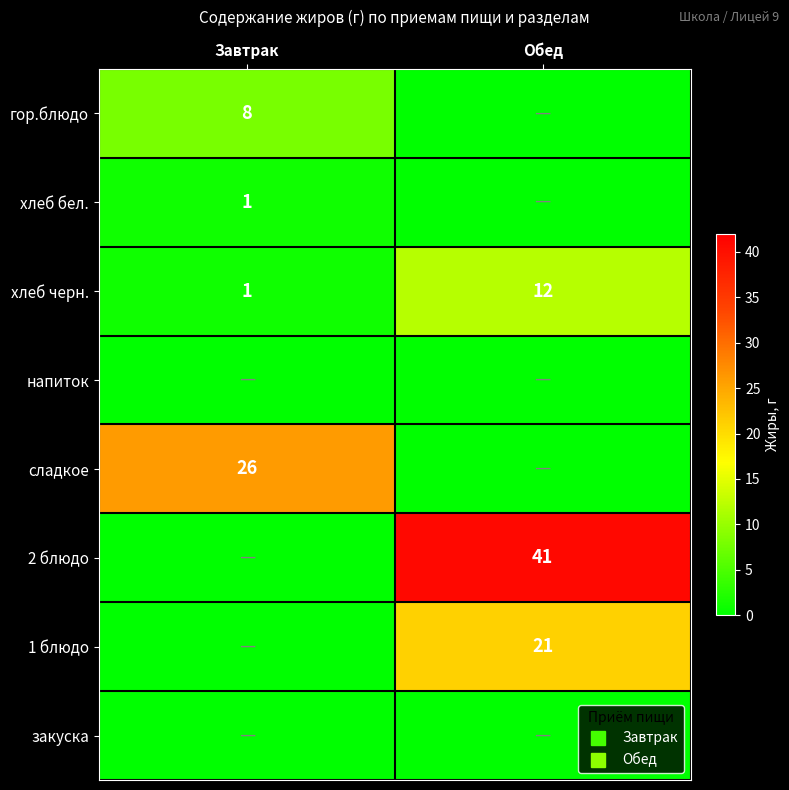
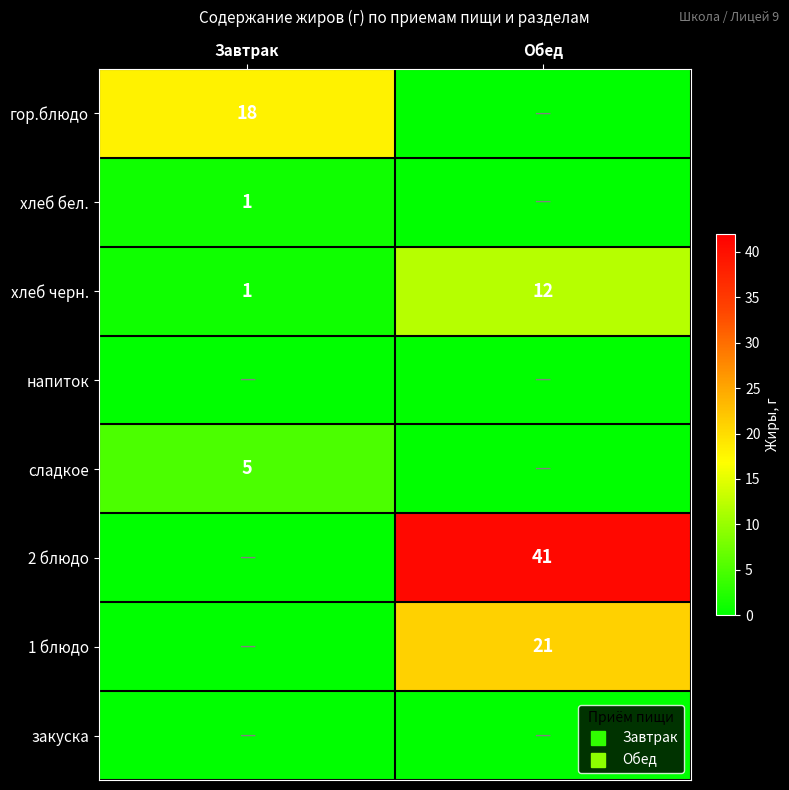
гор.блюдо, Завтрак: 8 -> 18
сладкое, Завтрак: 26 -> 5
